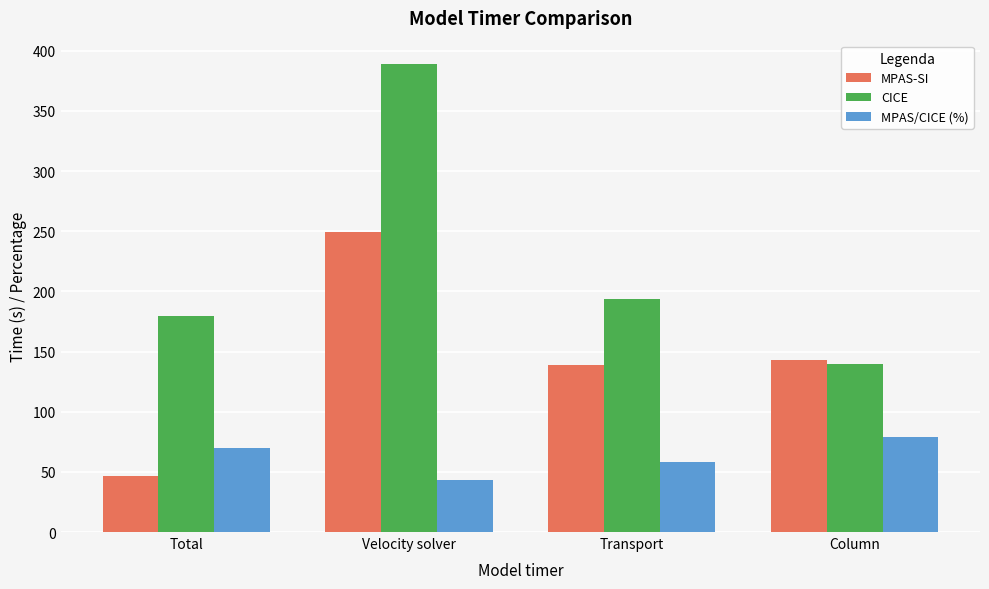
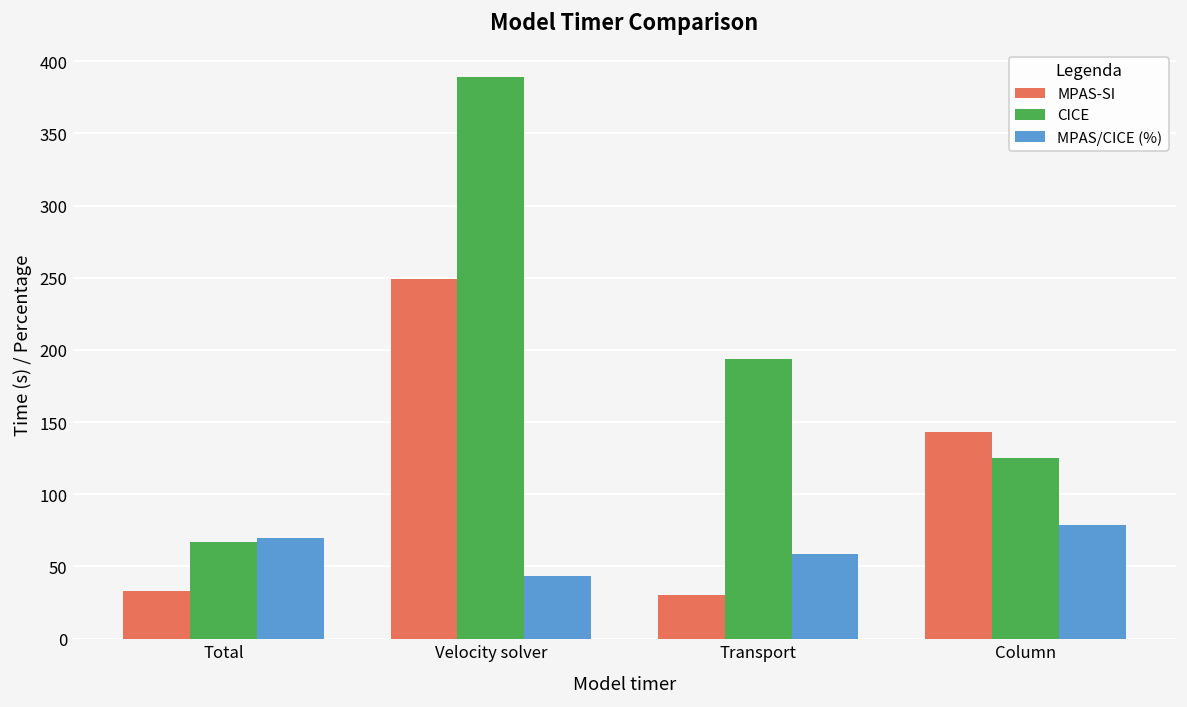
MPAS-SI, Total: 47 -> 33
CICE, Total: 180 -> 67
MPAS-SI, Transport: 139 -> 30
CICE, Column: 140 -> 125
